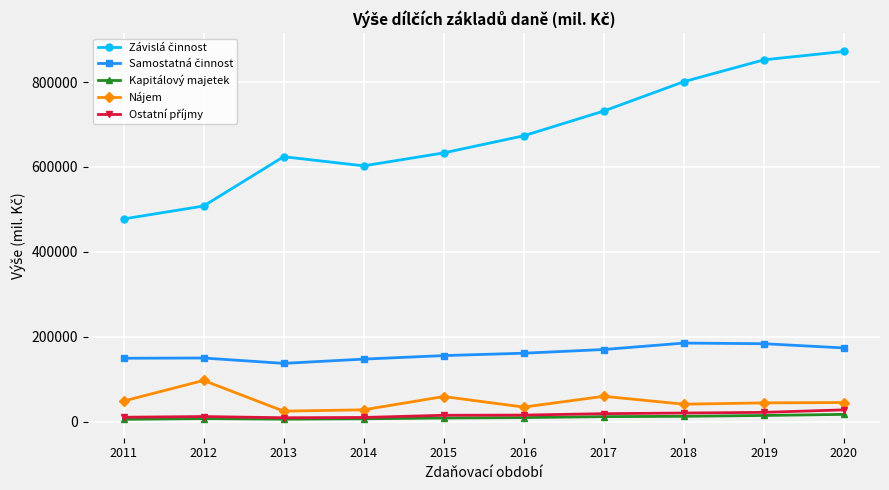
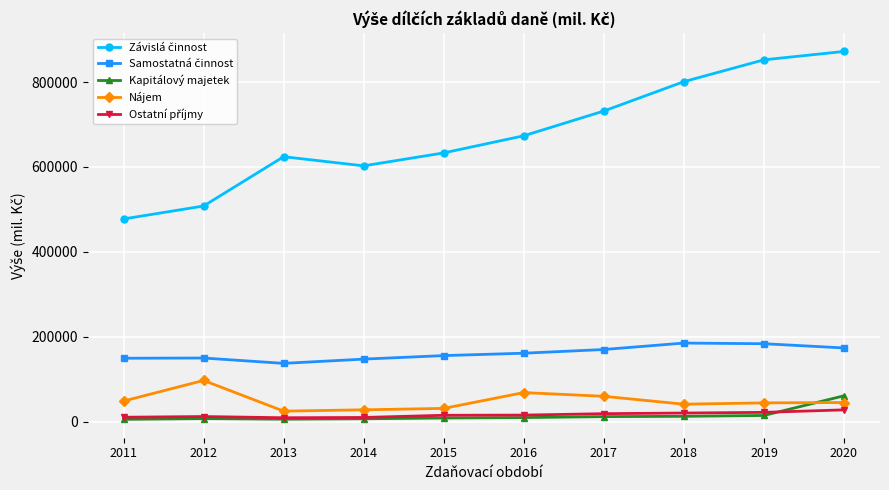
Nájem, 2015: 60000 -> 30000
Nájem, 2016: 30000 -> 70000
Kapitálový majetek, 2020: 20000 -> 60000
